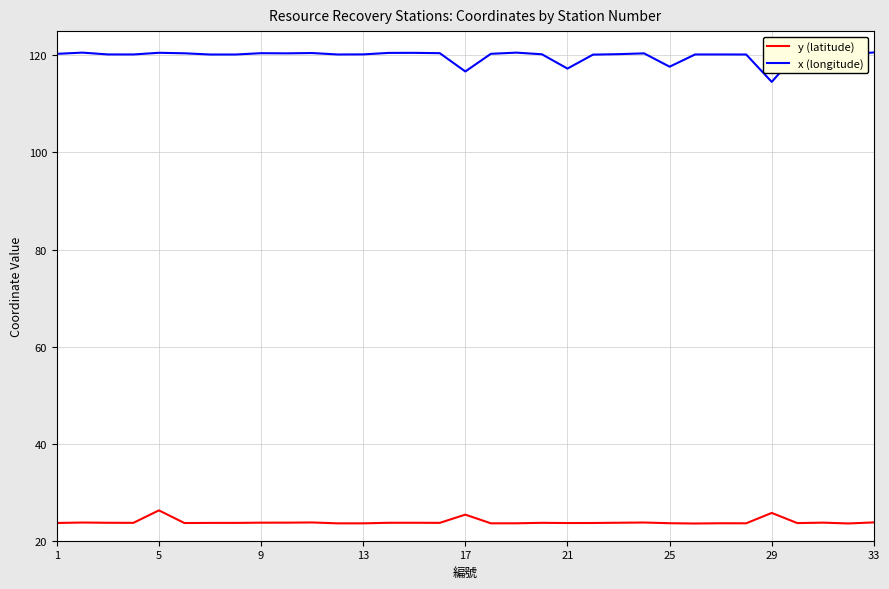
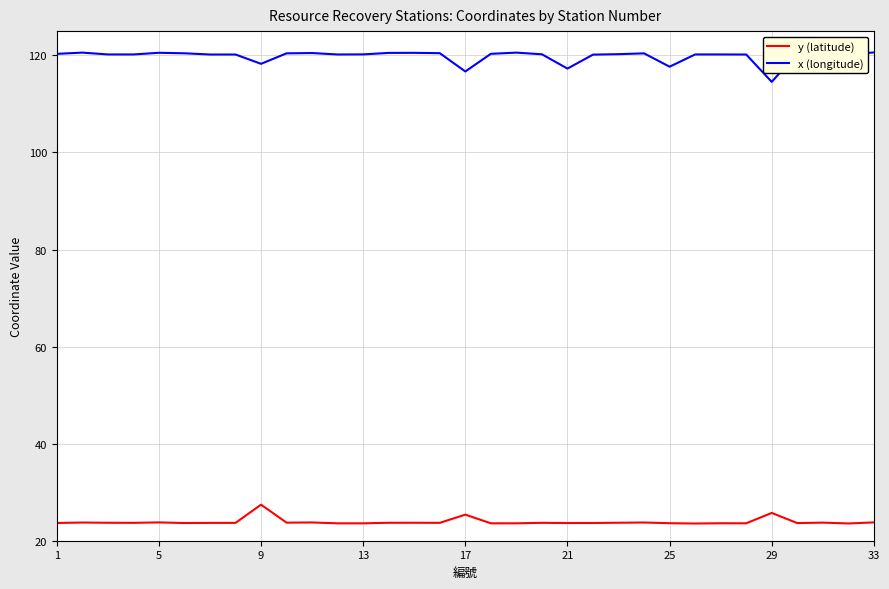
y (latitude), 5: 26 -> 24
y (latitude), 9: 24 -> 27
x (longitude), 9: 120 -> 118
